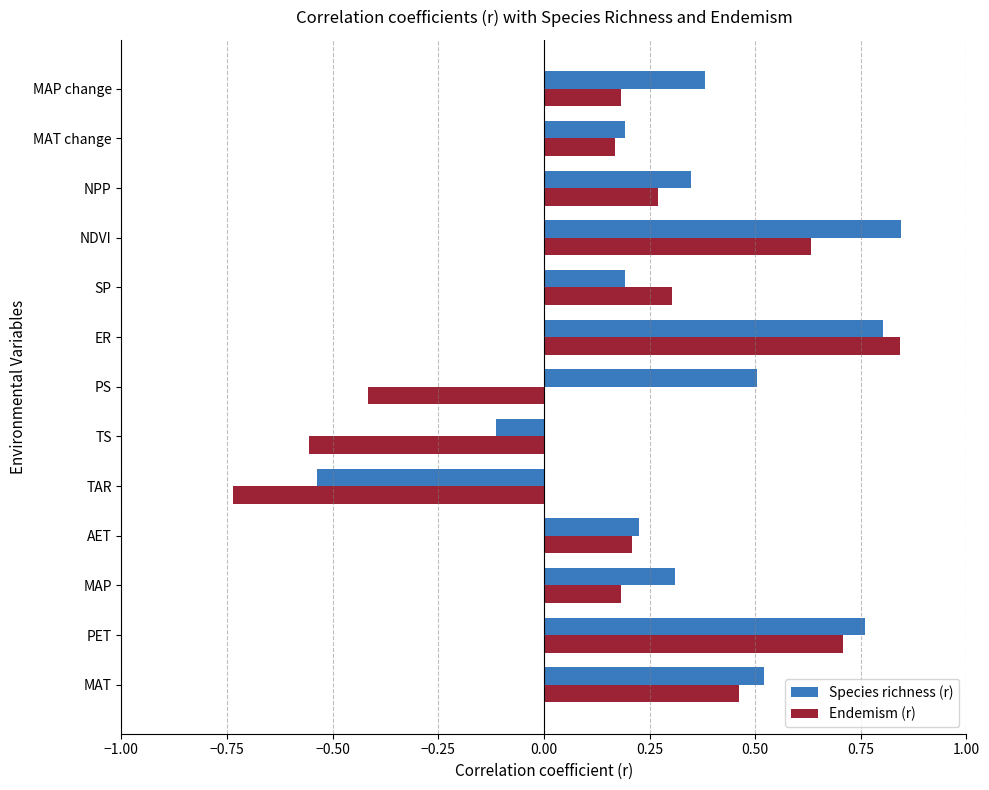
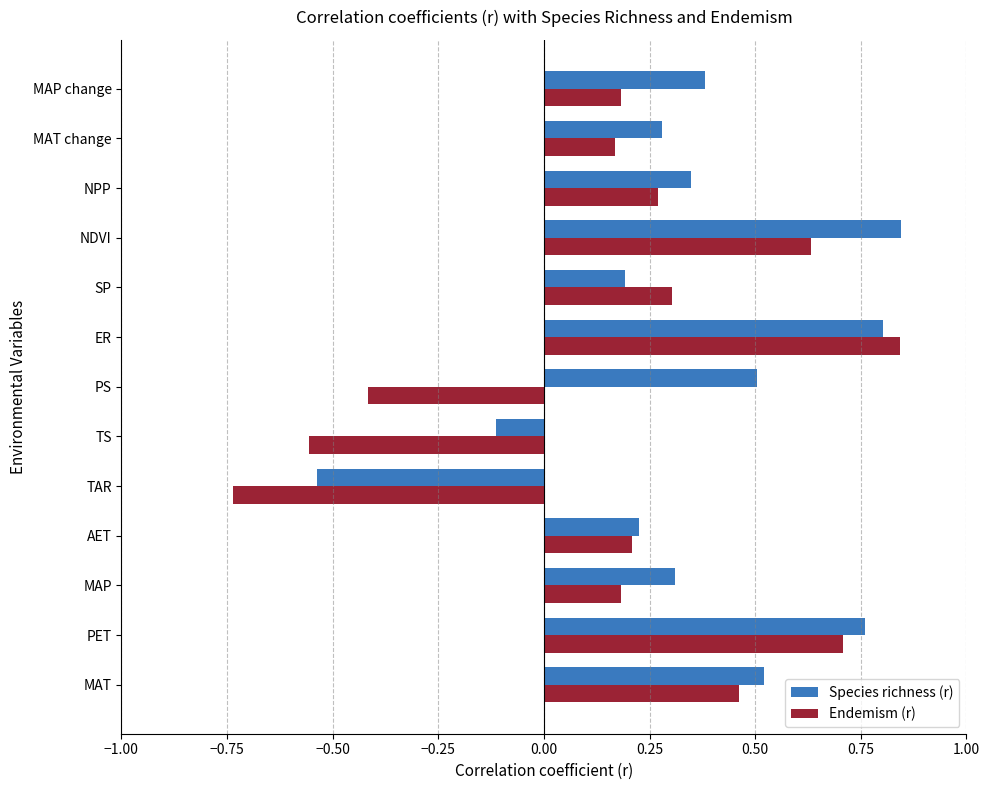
Species richness (r), MAT change: 0.19 -> 0.28
